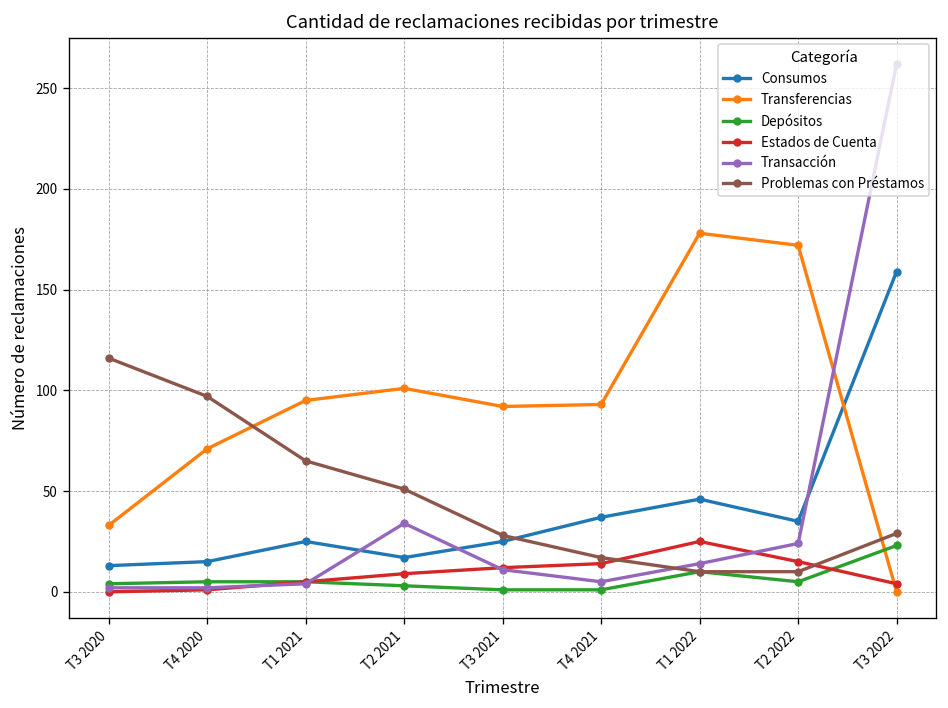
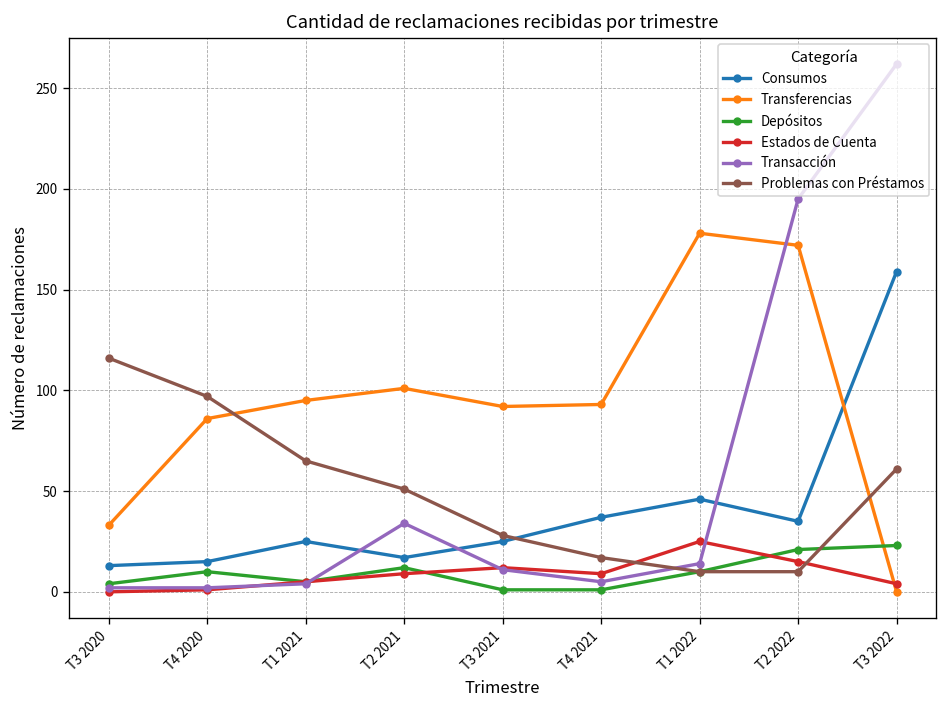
Transferencias, T4 2020: 71 -> 86
Depósitos, T4 2020: 5 -> 10
Depósitos, T2 2021: 3 -> 12
Estados de Cuenta, T4 2021: 14 -> 9
Depósitos, T2 2022: 5 -> 21
Transacción, T2 2022: 24 -> 195
Problemas con Préstamos, T3 2022: 29 -> 61
